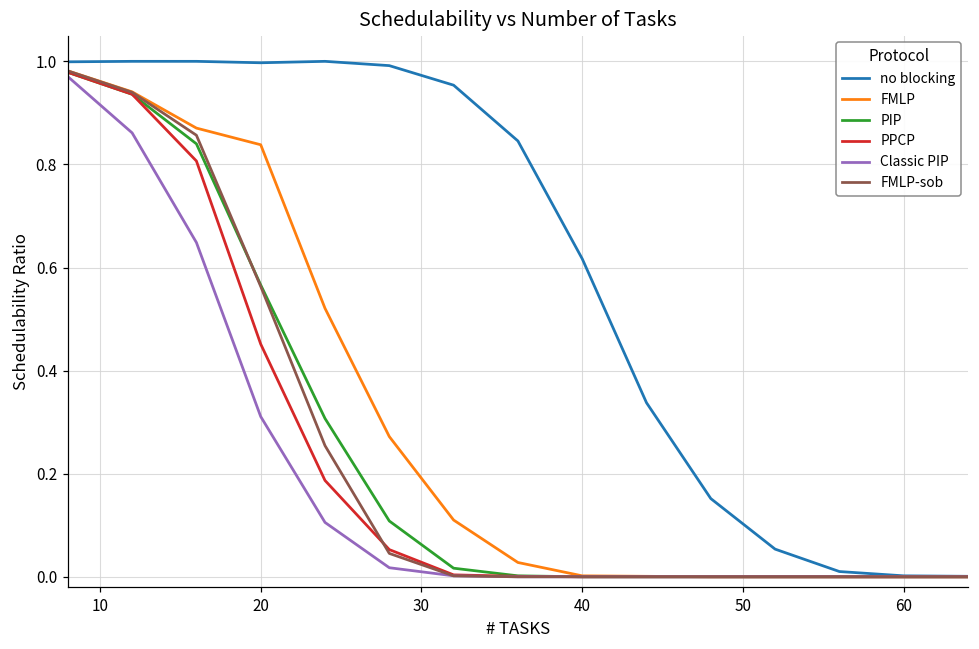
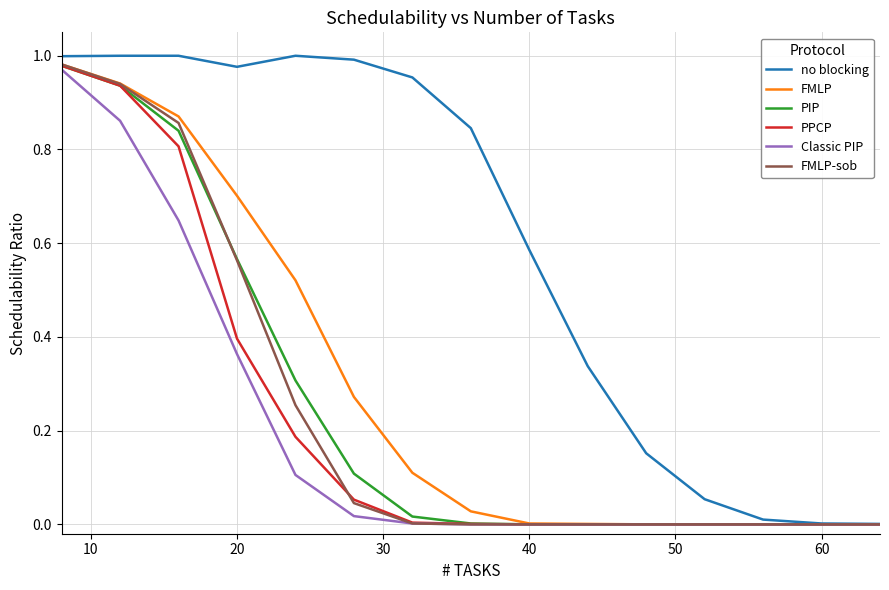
no blocking, 20: 1.00 -> 0.98
FMLP, 20: 0.84 -> 0.70
PPCP, 20: 0.45 -> 0.40
Classic PIP, 20: 0.31 -> 0.36
no blocking, 40: 0.62 -> 0.59
